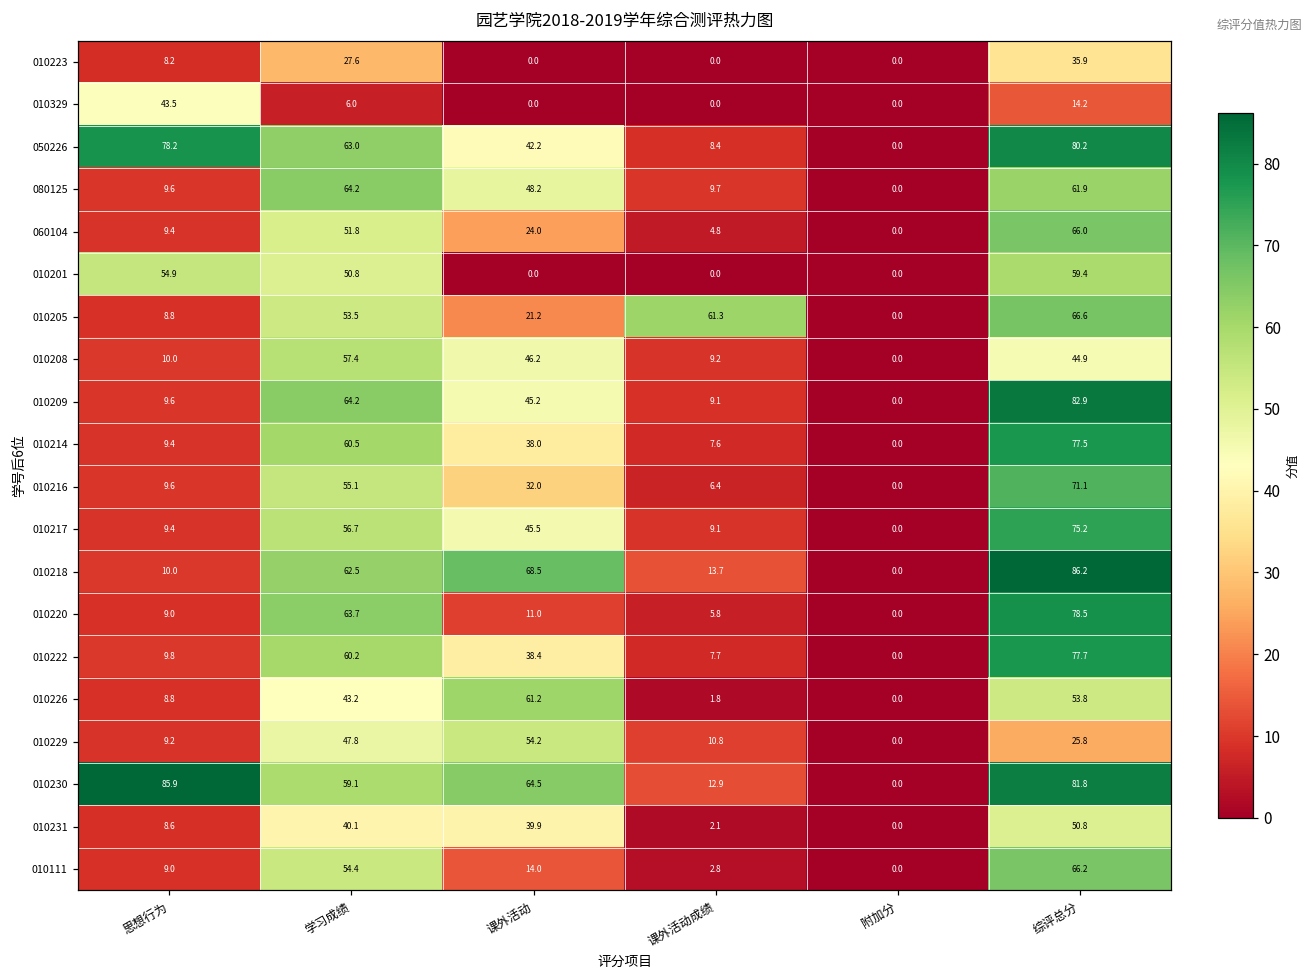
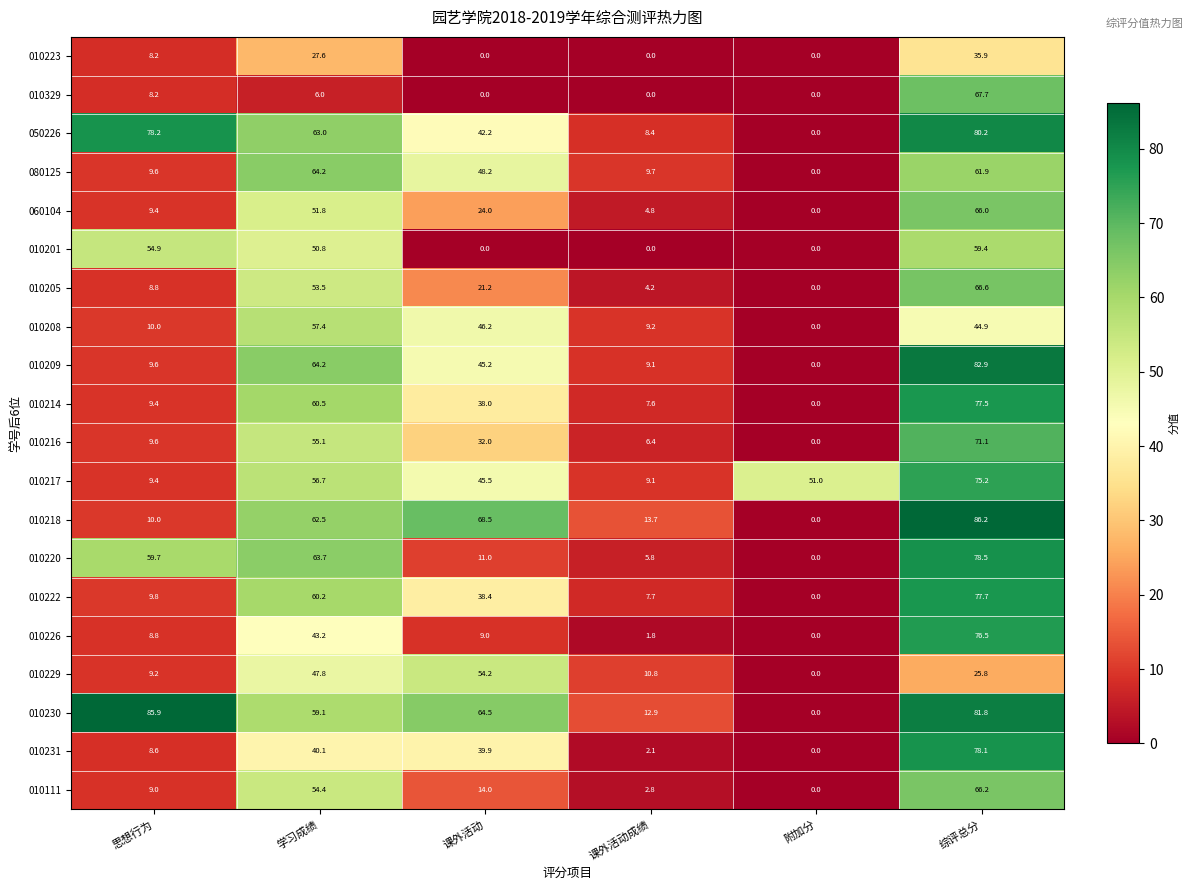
010329, 思想行为: 43.5 -> 8.2
010329, 综评总分: 14.2 -> 67.7
010205, 课外活动成绩: 61.3 -> 4.2
010217, 附加分: 0.0 -> 51.0
010220, 思想行为: 9.0 -> 59.7
010226, 课外活动: 61.2 -> 9.0
010226, 综评总分: 53.8 -> 76.5
010231, 综评总分: 50.8 -> 78.1
